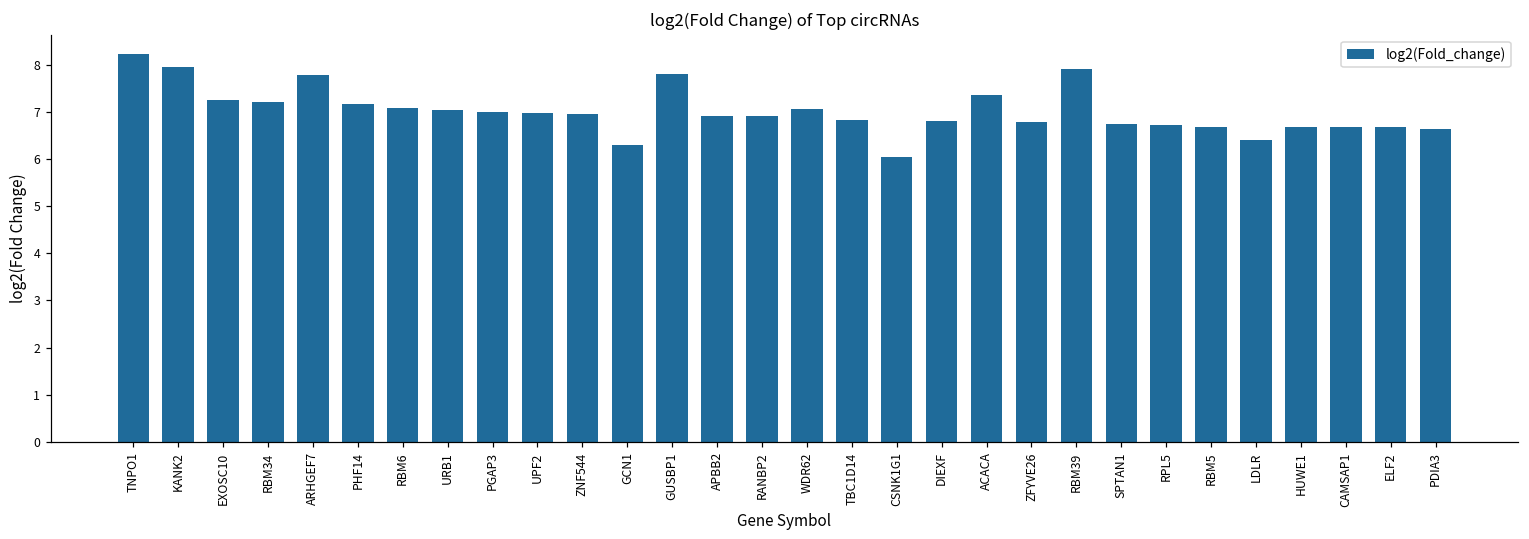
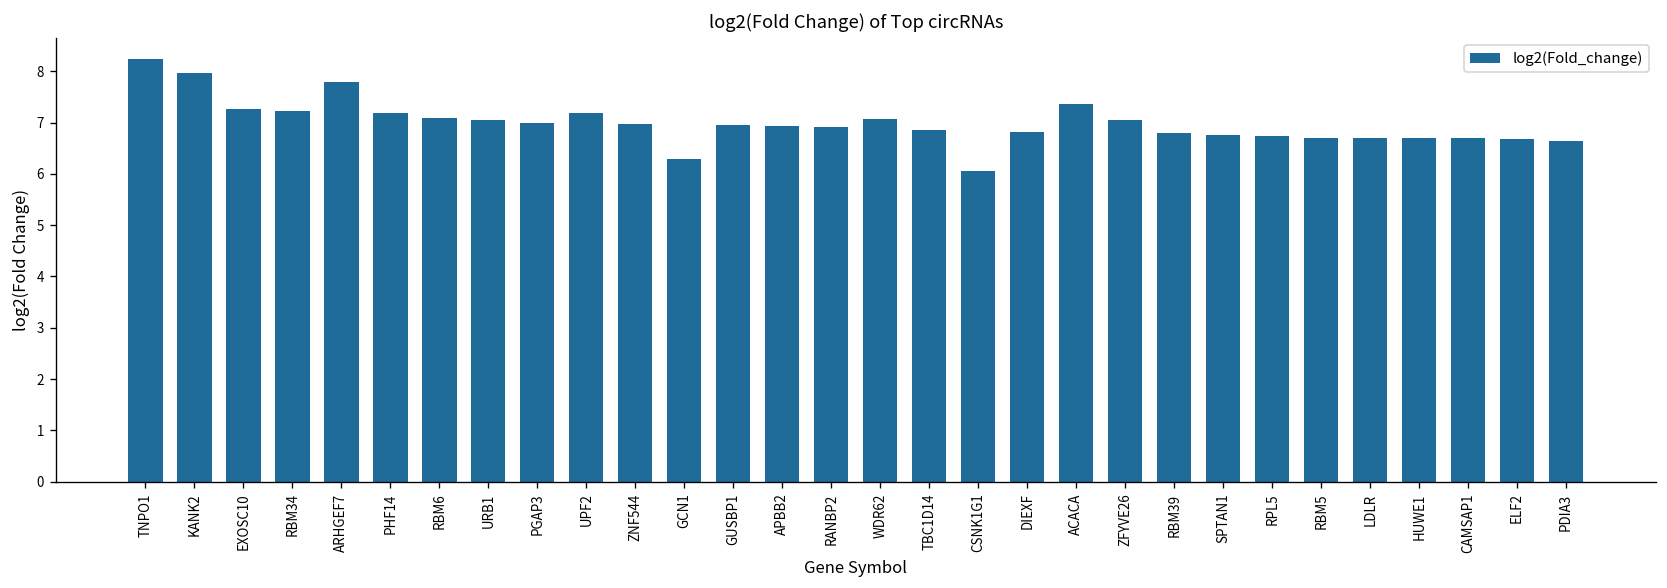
UPF2: 7.0 -> 7.2
GUSBP1: 7.8 -> 6.9
ZFYVE26: 6.8 -> 7.1
RBM39: 7.9 -> 6.8
LDLR: 6.4 -> 6.7
